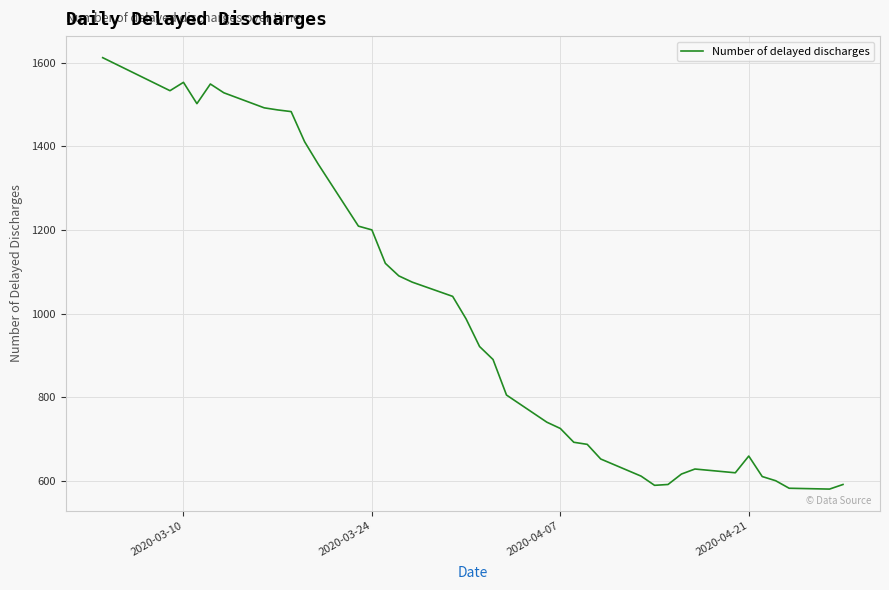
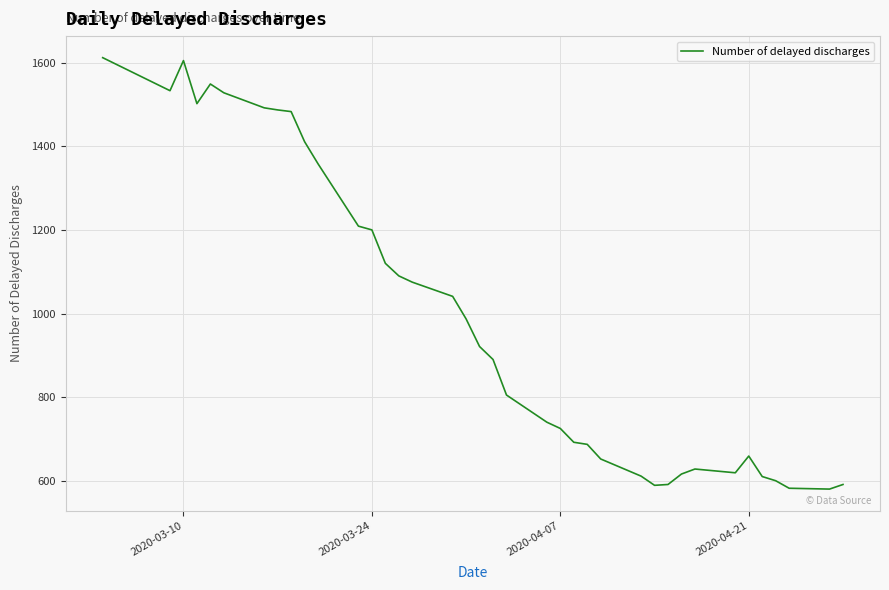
2020-03-10: 1550 -> 1610
